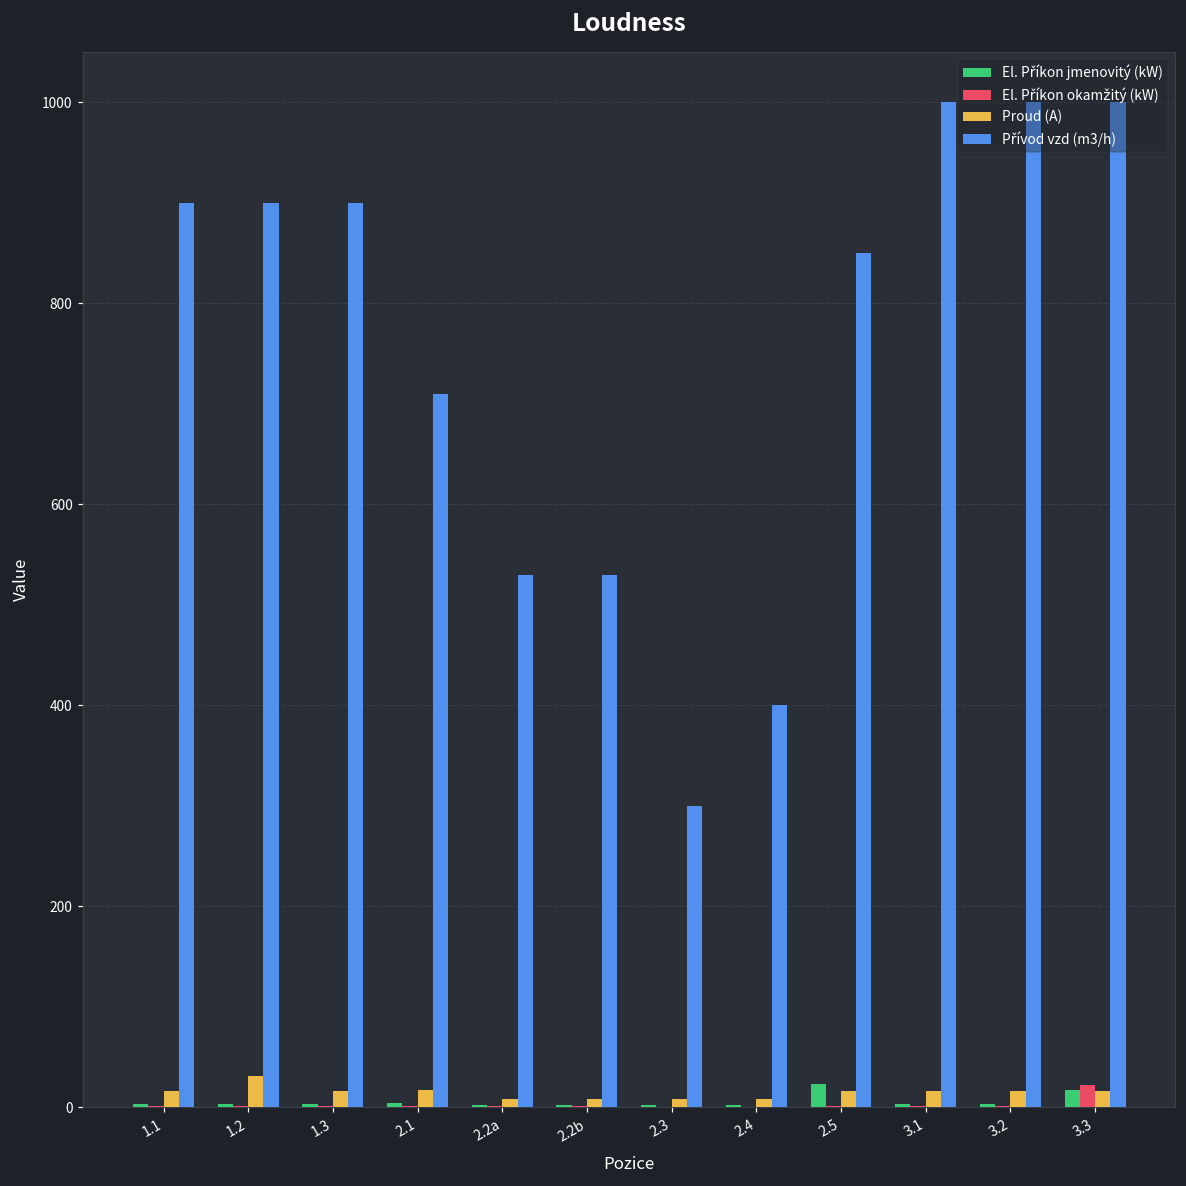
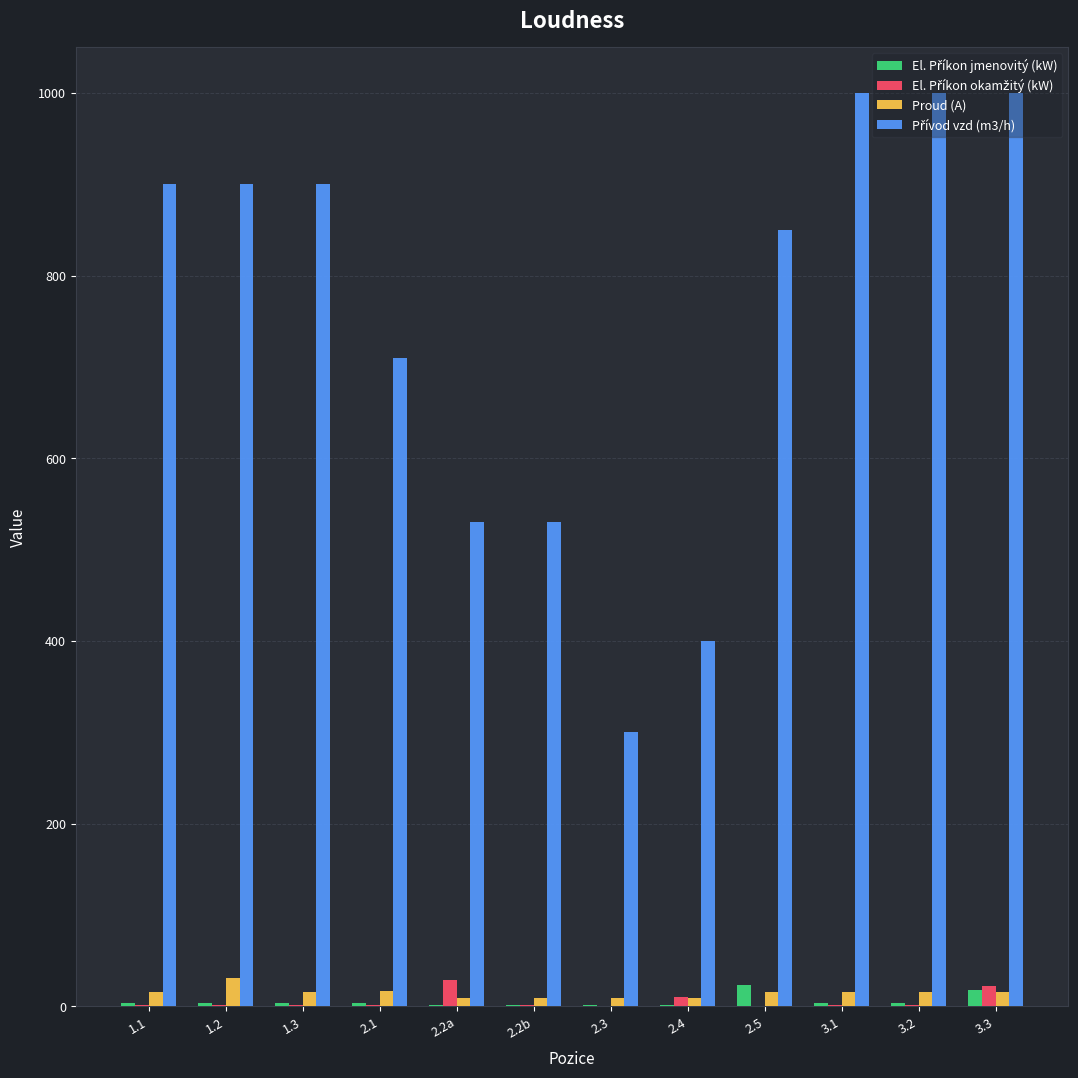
El. Příkon okamžitý (kW), 2.2a: 0 -> 30
El. Příkon okamžitý (kW), 2.4: 0 -> 10
